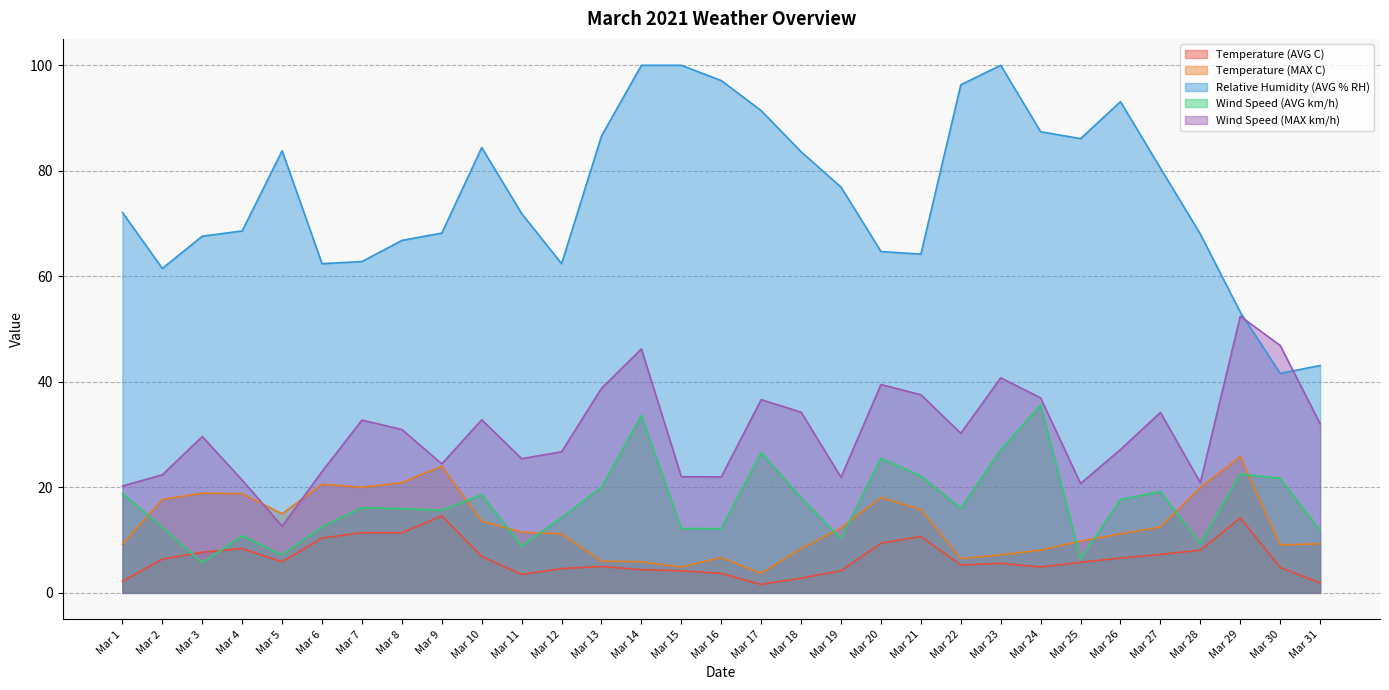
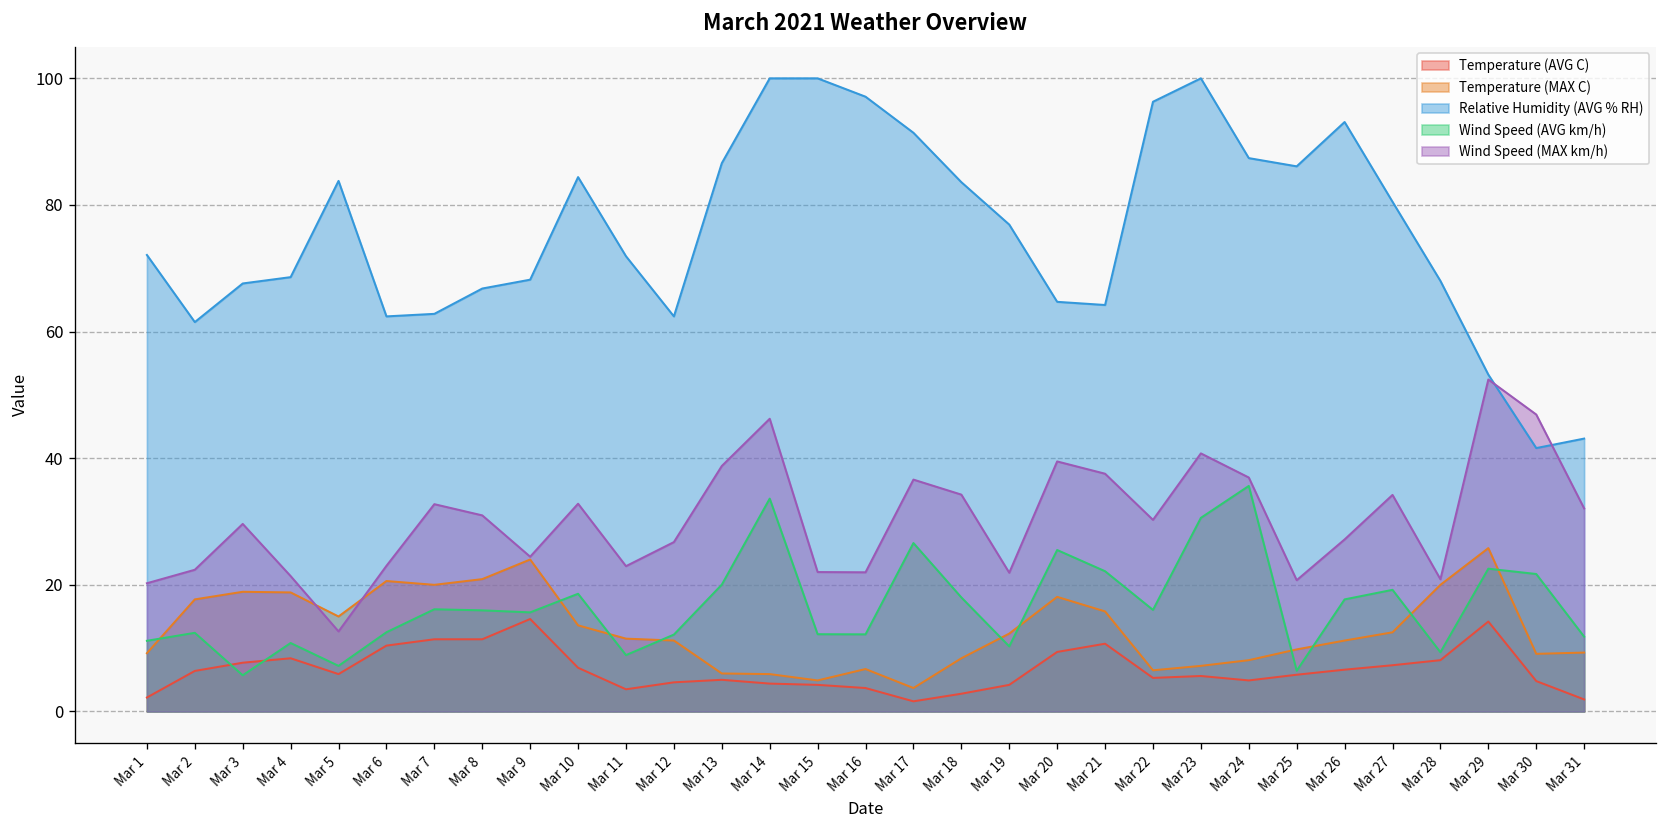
Wind Speed (AVG km/h), Mar 1: 19 -> 11
Wind Speed (MAX km/h), Mar 11: 25 -> 23
Wind Speed (AVG km/h), Mar 12: 14 -> 12
Wind Speed (AVG km/h), Mar 23: 27 -> 31
